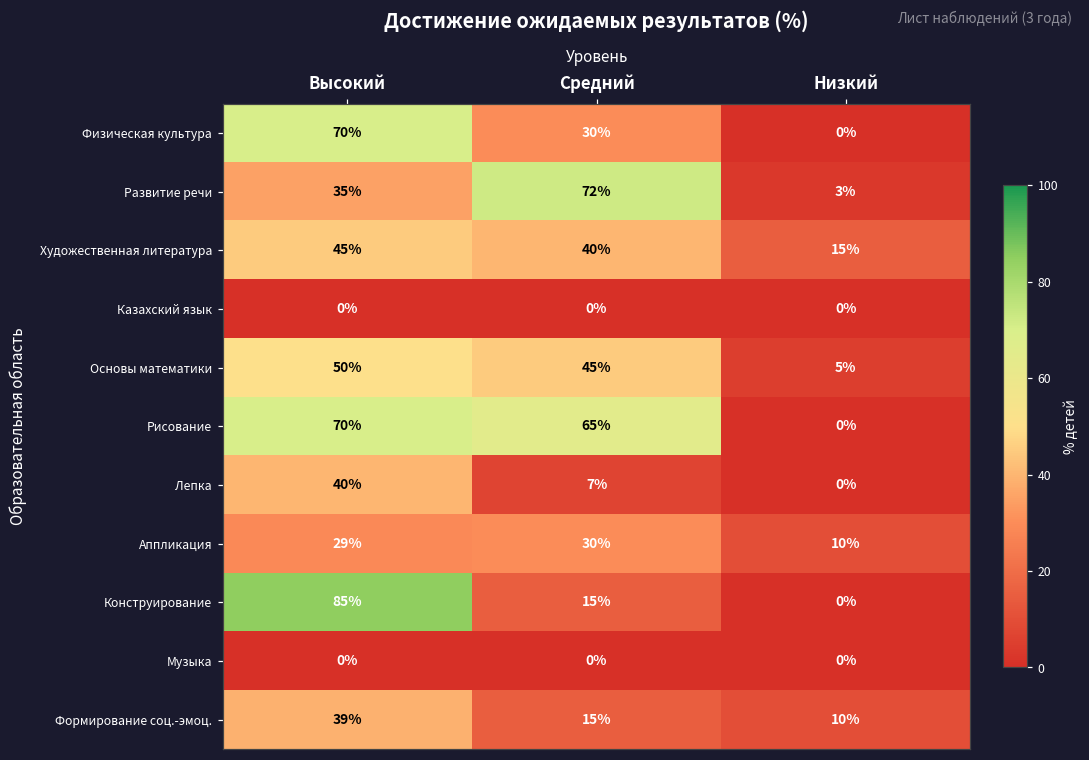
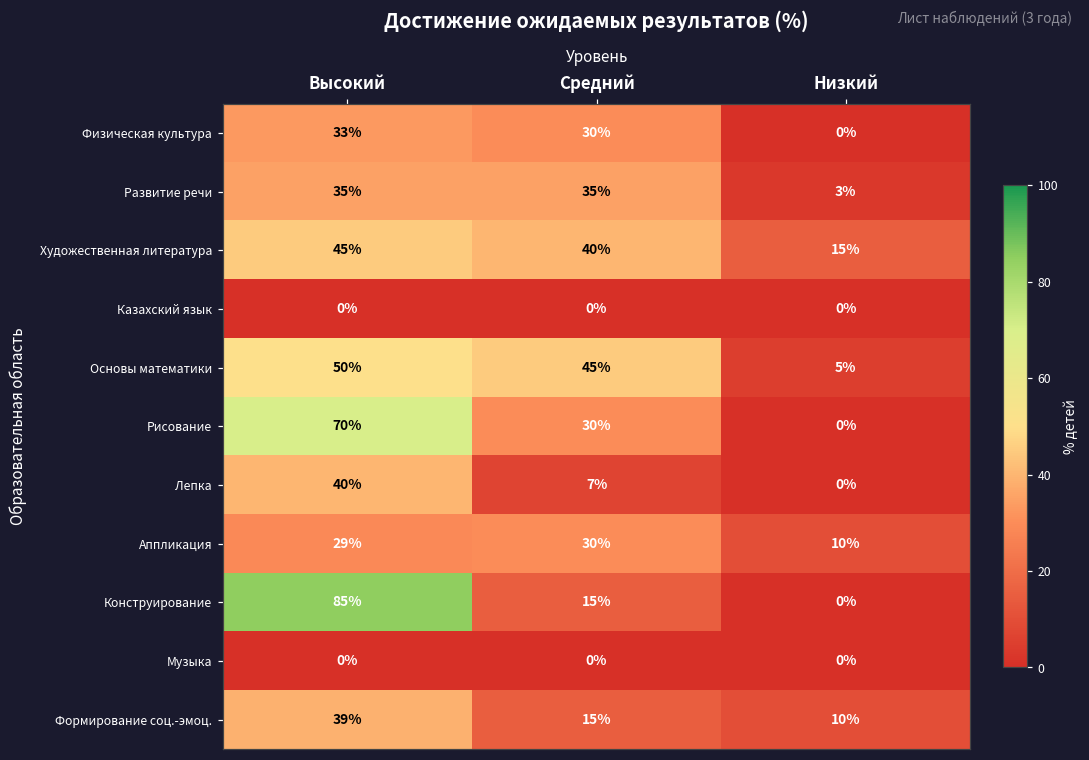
Физическая культура, Высокий: 70% -> 33%
Развитие речи, Средний: 72% -> 35%
Рисование, Средний: 65% -> 30%
